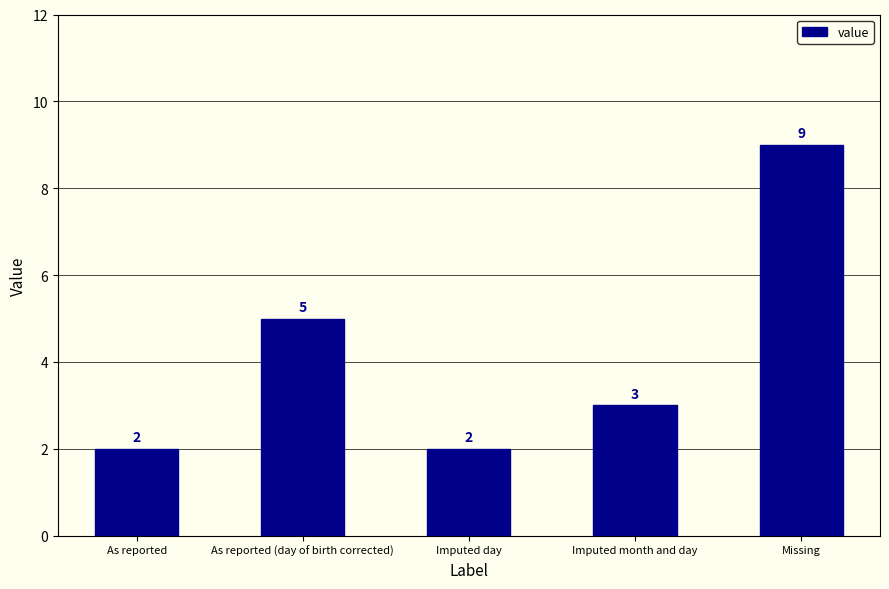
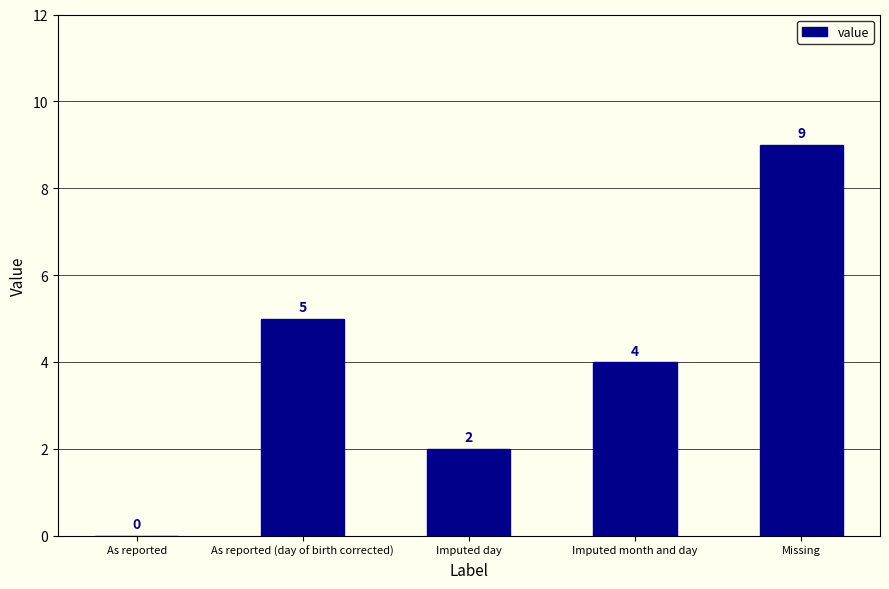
As reported: 2 -> 0
Imputed month and day: 3 -> 4
